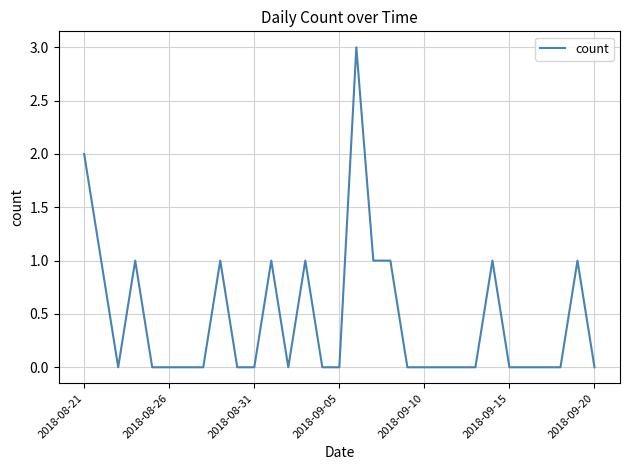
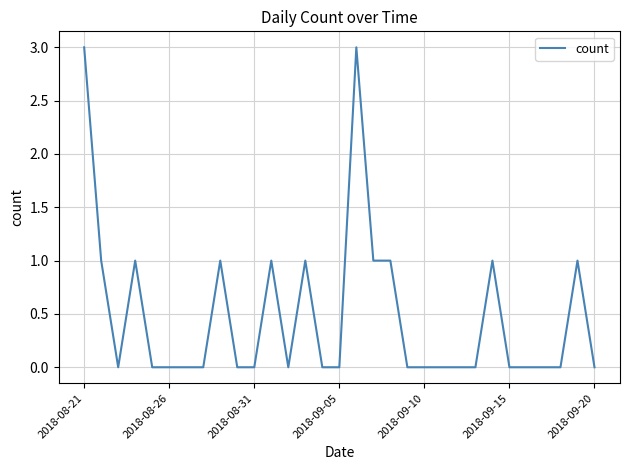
2018-08-21: 2 -> 3
